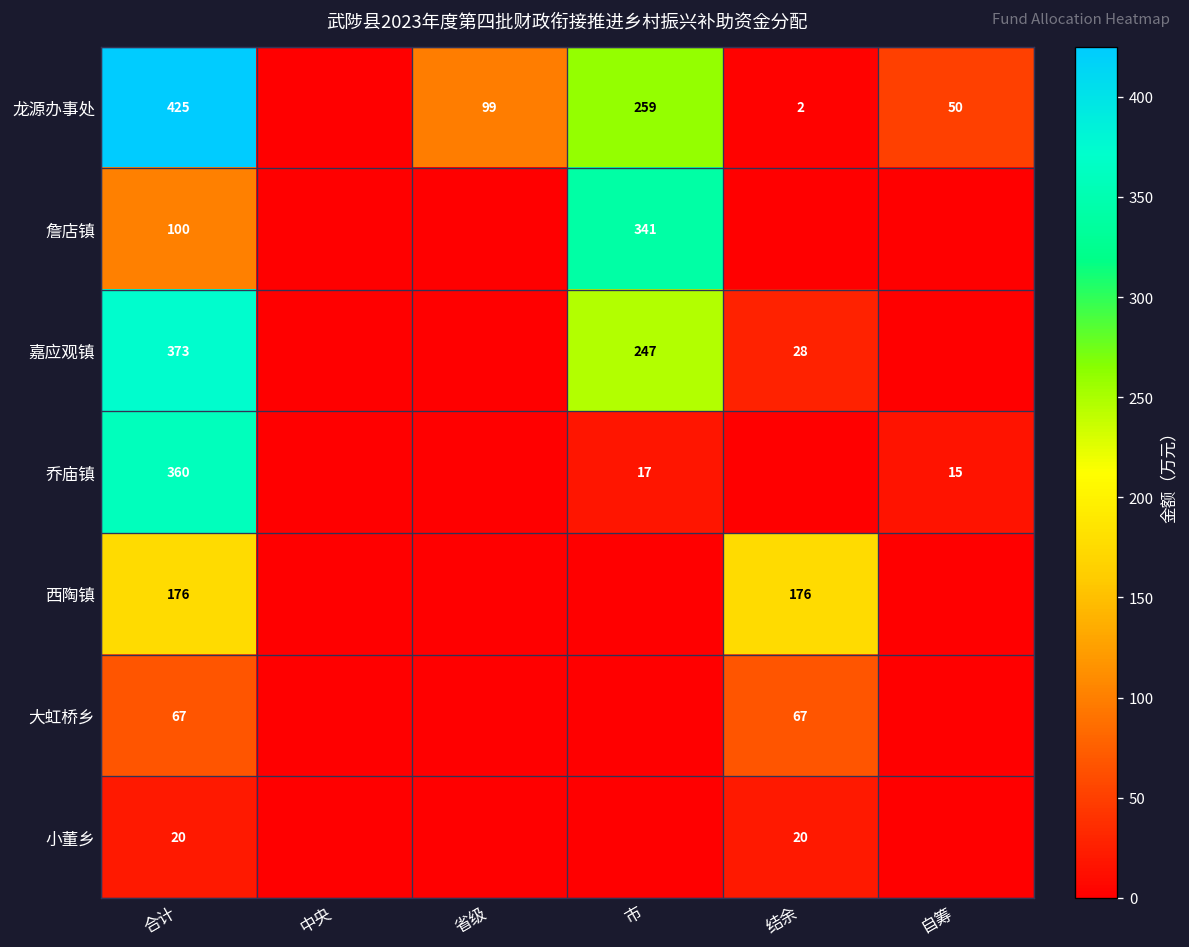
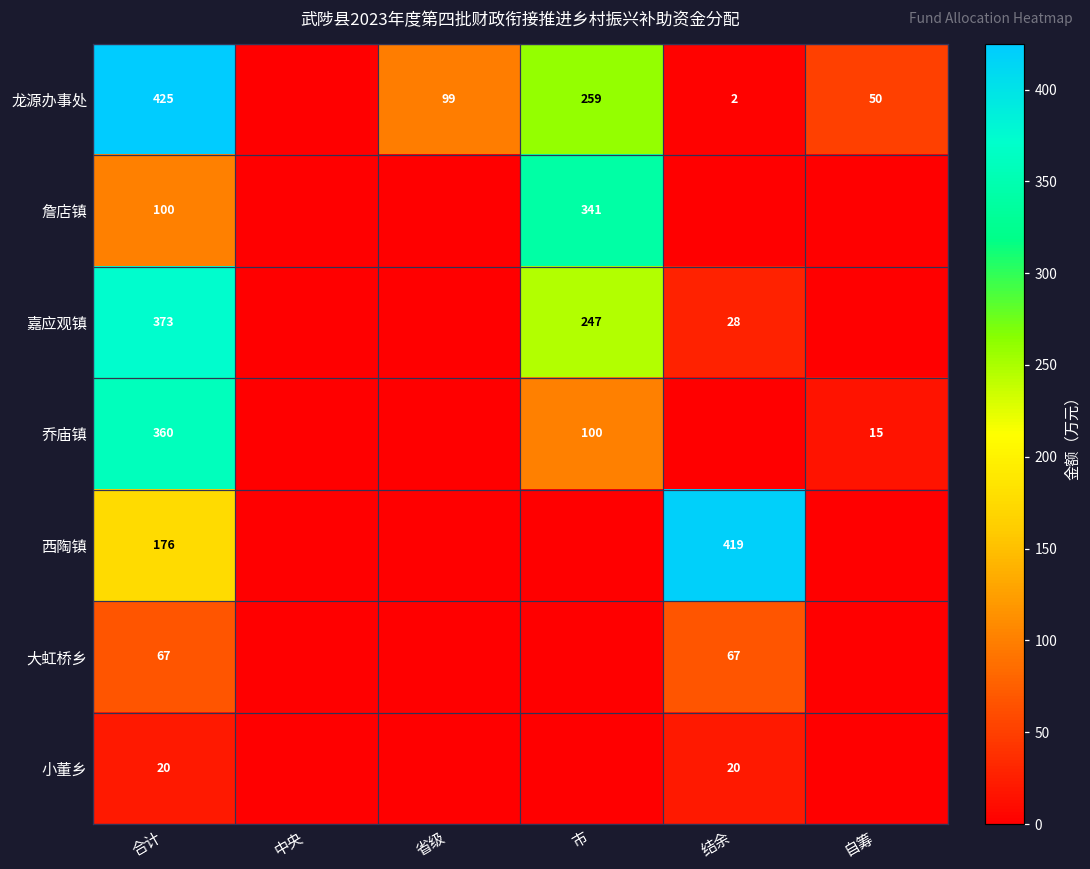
乔庙镇, 市: 17 -> 100
西陶镇, 结余: 176 -> 419
